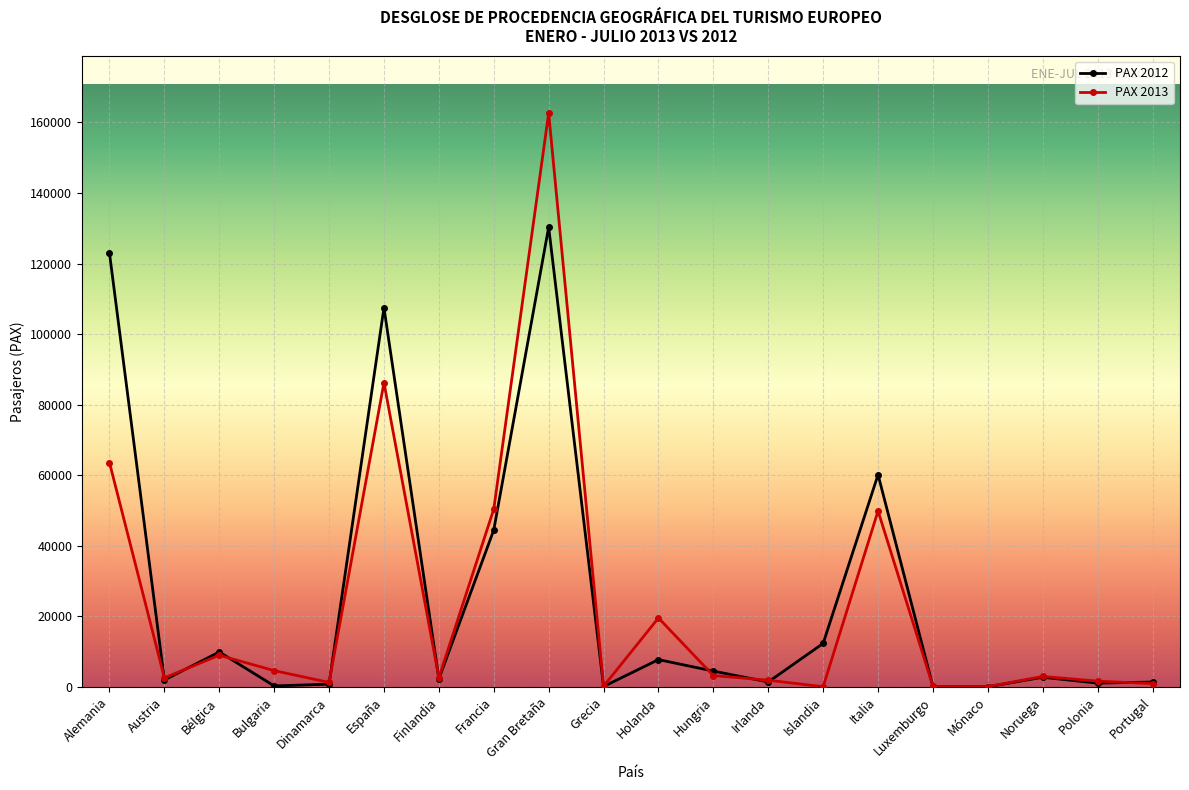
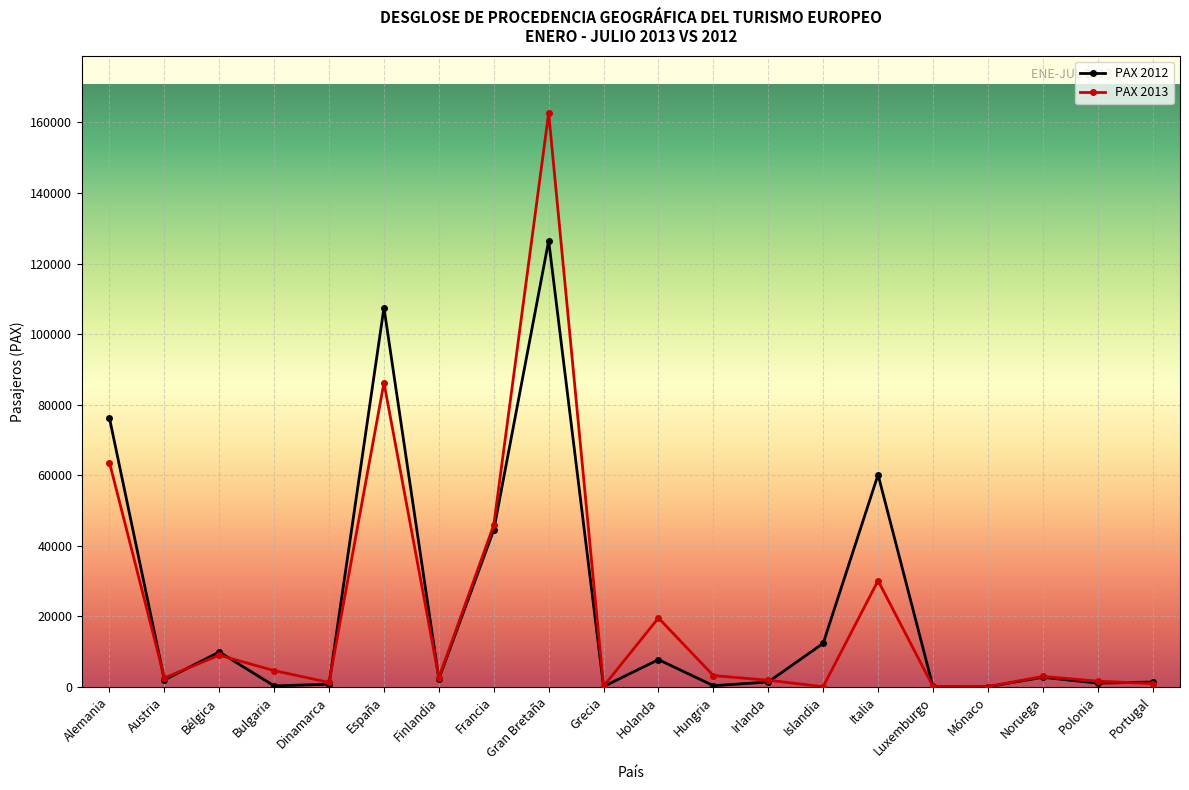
PAX 2012, Alemania: 123000 -> 76000
PAX 2013, Francia: 50000 -> 46000
PAX 2012, Gran Bretaña: 130000 -> 126000
PAX 2012, Hungria: 4000 -> 0
PAX 2013, Italia: 50000 -> 30000
